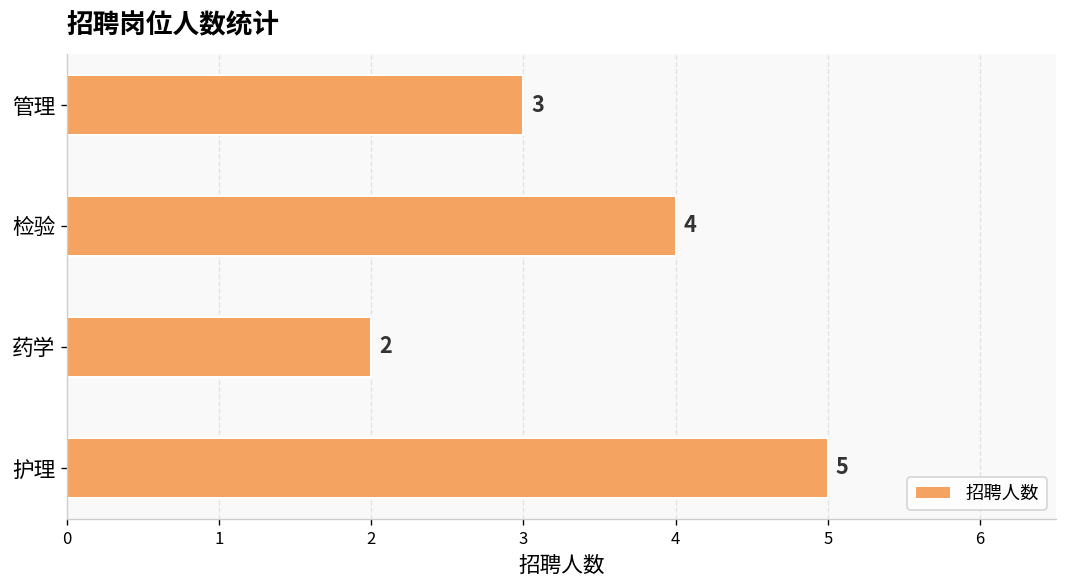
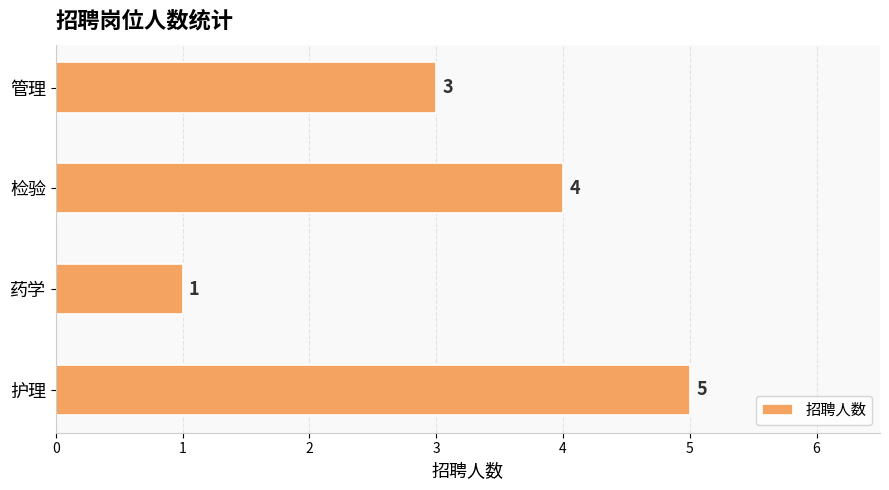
药学: 2 -> 1
